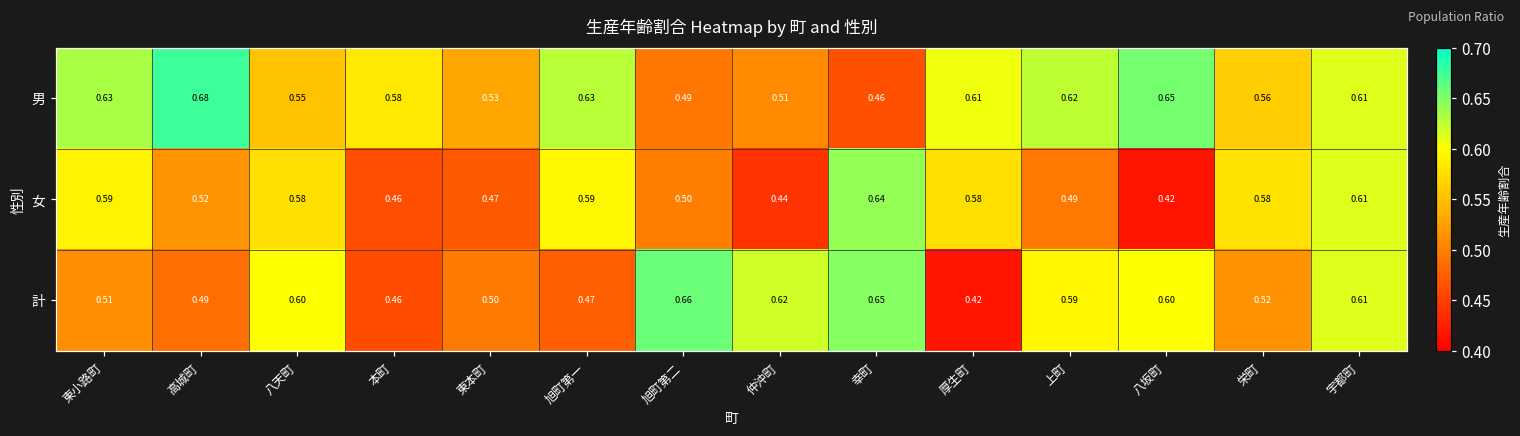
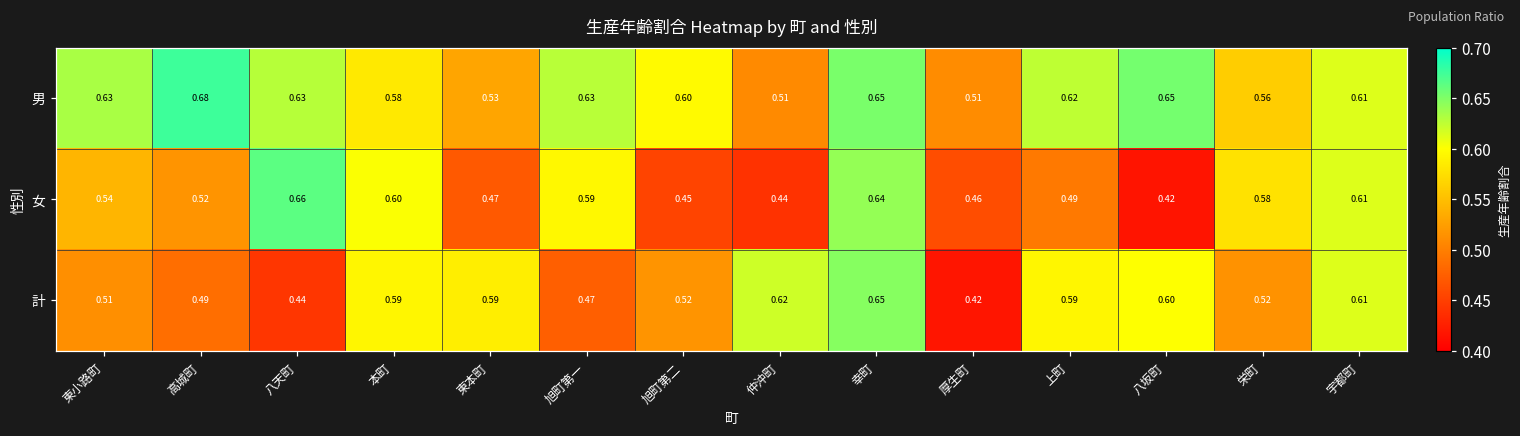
男, 八天町: 0.55 -> 0.63
男, 旭町第二: 0.49 -> 0.60
男, 幸町: 0.46 -> 0.65
男, 厚生町: 0.61 -> 0.51
女, 東小路町: 0.59 -> 0.54
女, 八天町: 0.58 -> 0.66
女, 本町: 0.46 -> 0.60
女, 旭町第二: 0.50 -> 0.45
女, 厚生町: 0.58 -> 0.46
計, 八天町: 0.60 -> 0.44
計, 本町: 0.46 -> 0.59
計, 東本町: 0.50 -> 0.59
計, 旭町第二: 0.66 -> 0.52
